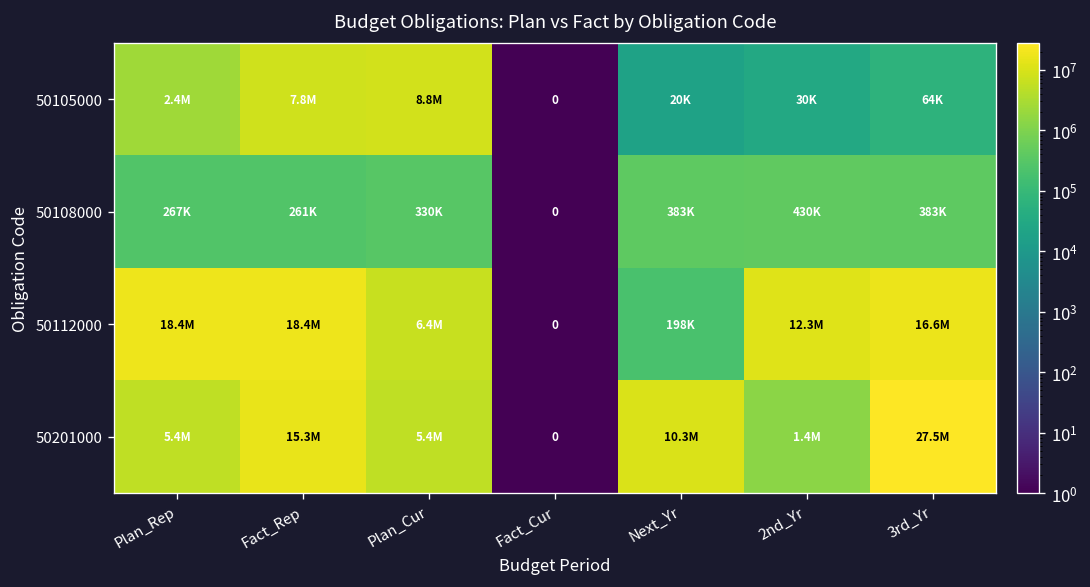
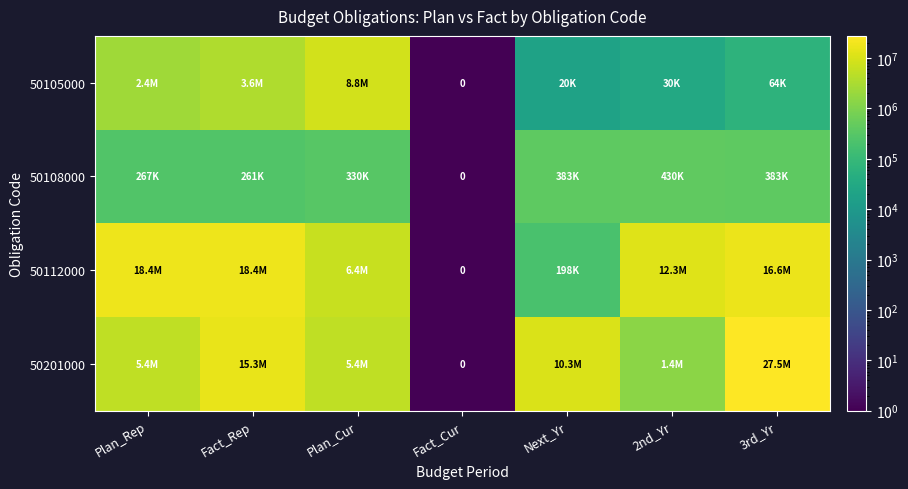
50105000, Fact_Rep: 7.8M -> 3.6M
